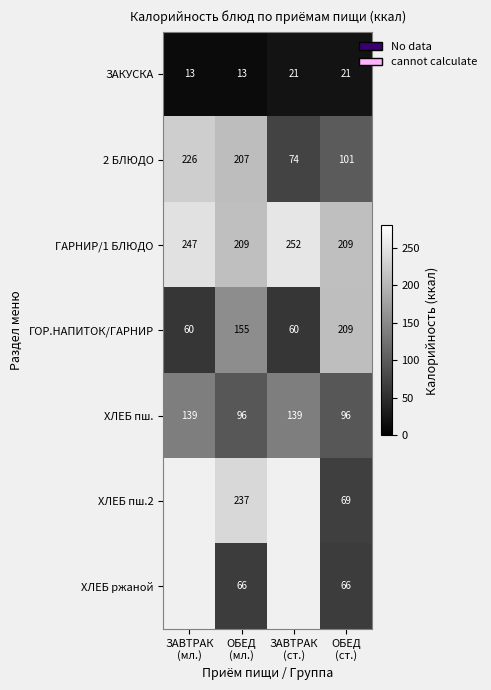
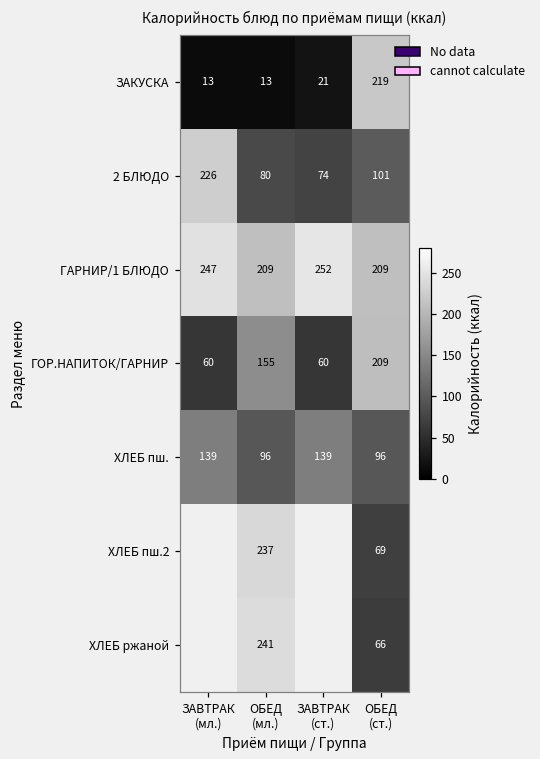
ЗАКУСКА, ОБЕД (ст.): 21 -> 219
2 БЛЮДО, ОБЕД (мл.): 207 -> 80
ХЛЕБ ржаной, ОБЕД (мл.): 66 -> 241
